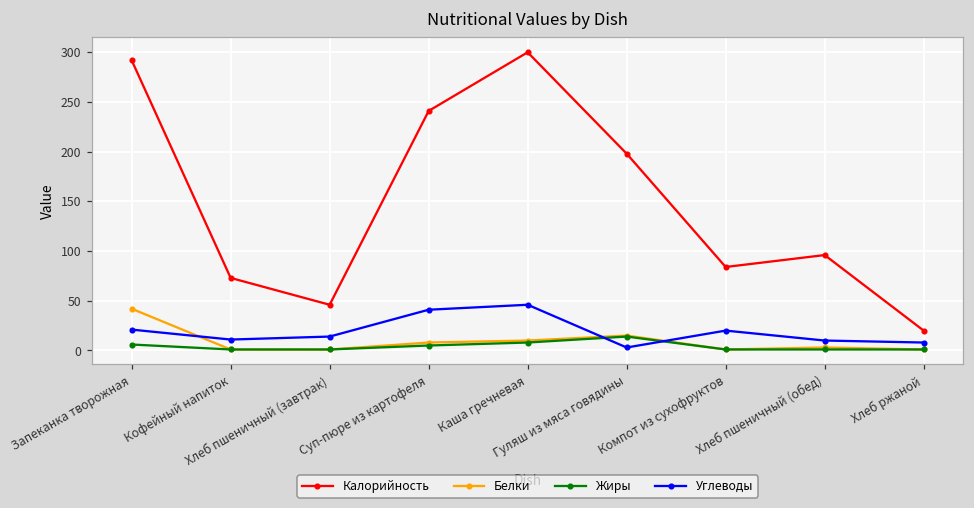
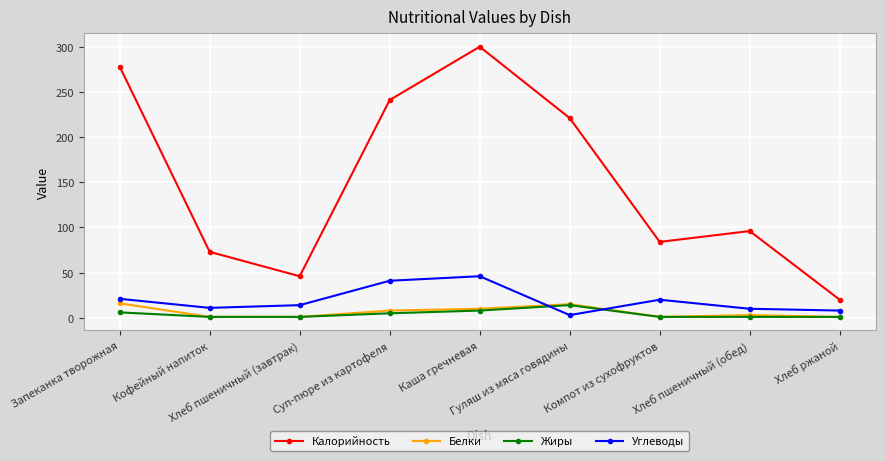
Калорийность, Запеканка творожная: 290 -> 280
Белки, Запеканка творожная: 40 -> 20
Калорийность, Гуляш из мяса говядины: 200 -> 220
